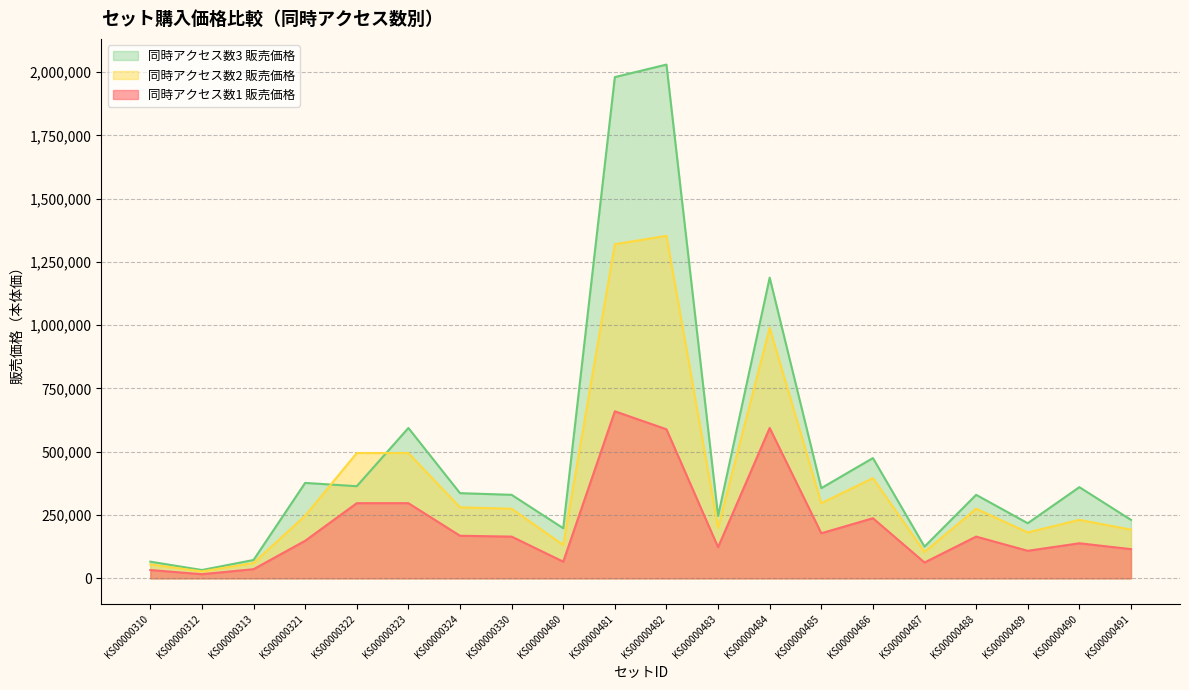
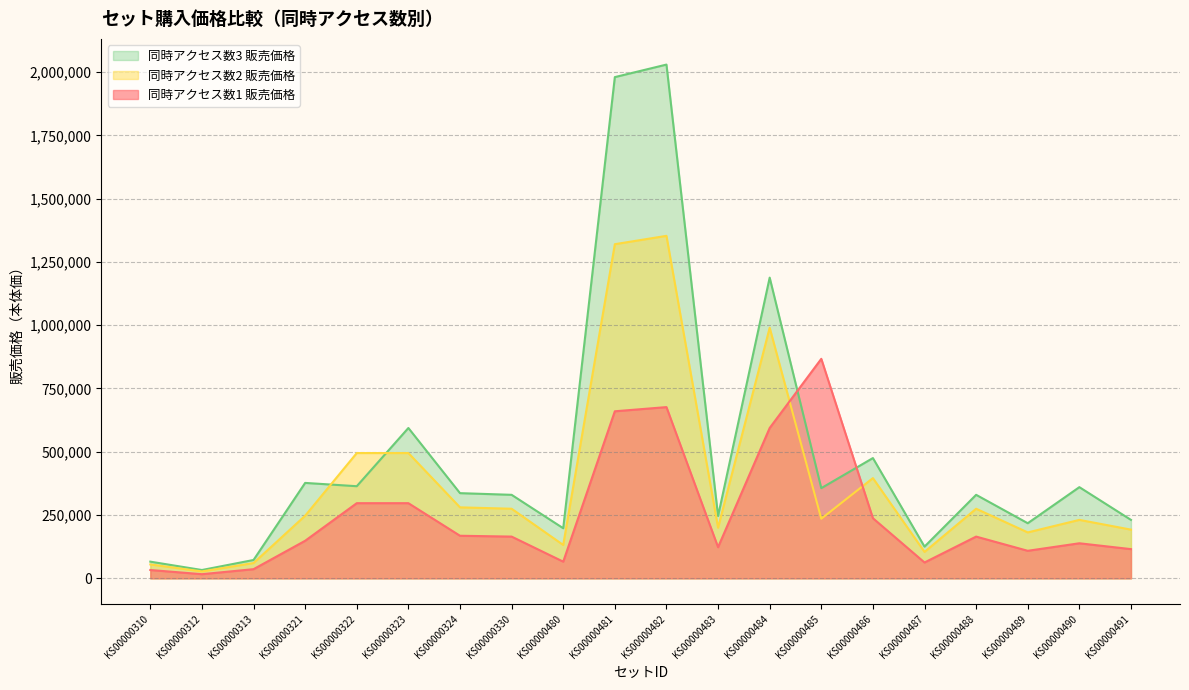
同時アクセス数1 販売価格, KS00000482: 590,000 -> 680,000
同時アクセス数2 販売価格, KS00000485: 300,000 -> 240,000
同時アクセス数1 販売価格, KS00000485: 180,000 -> 870,000
